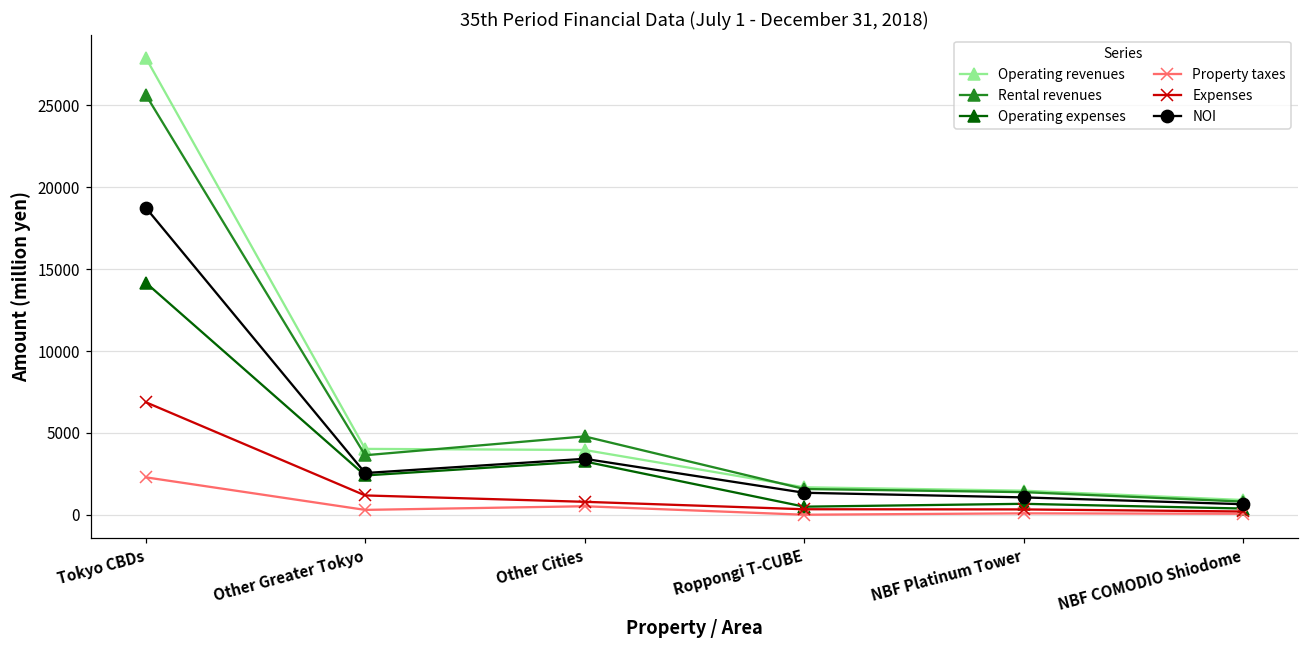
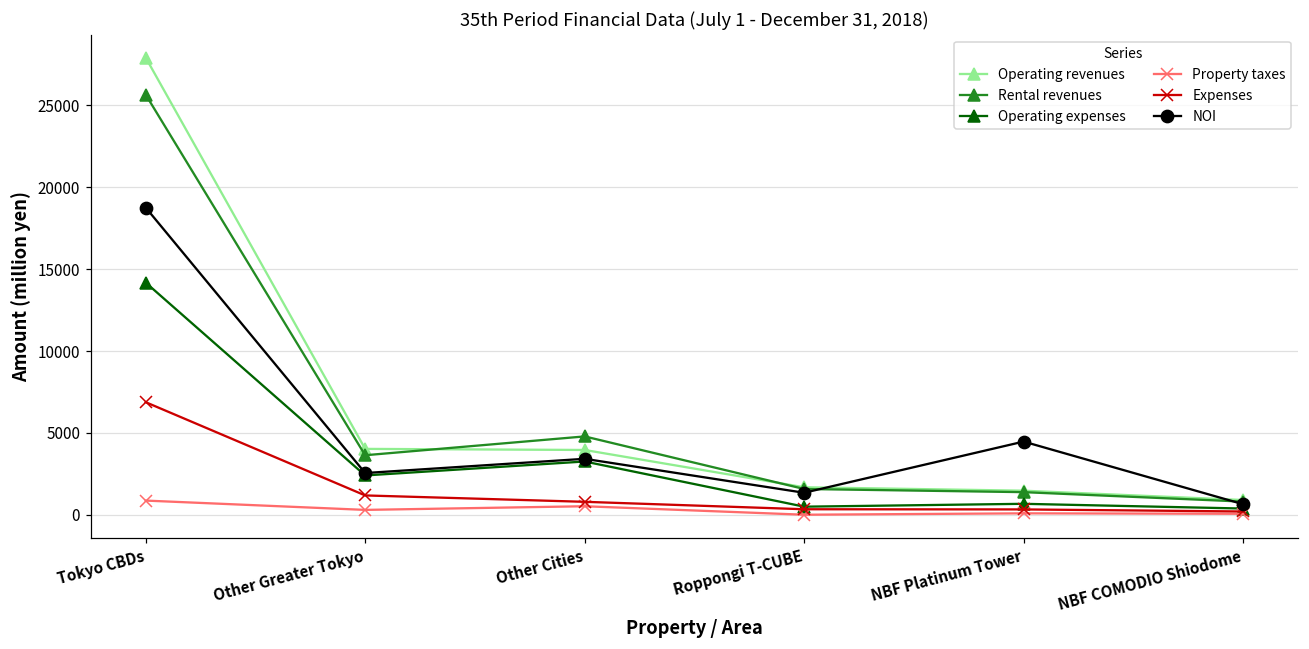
Property taxes, Tokyo CBDs: 2300 -> 900
NOI, NBF Platinum Tower: 1100 -> 4500
